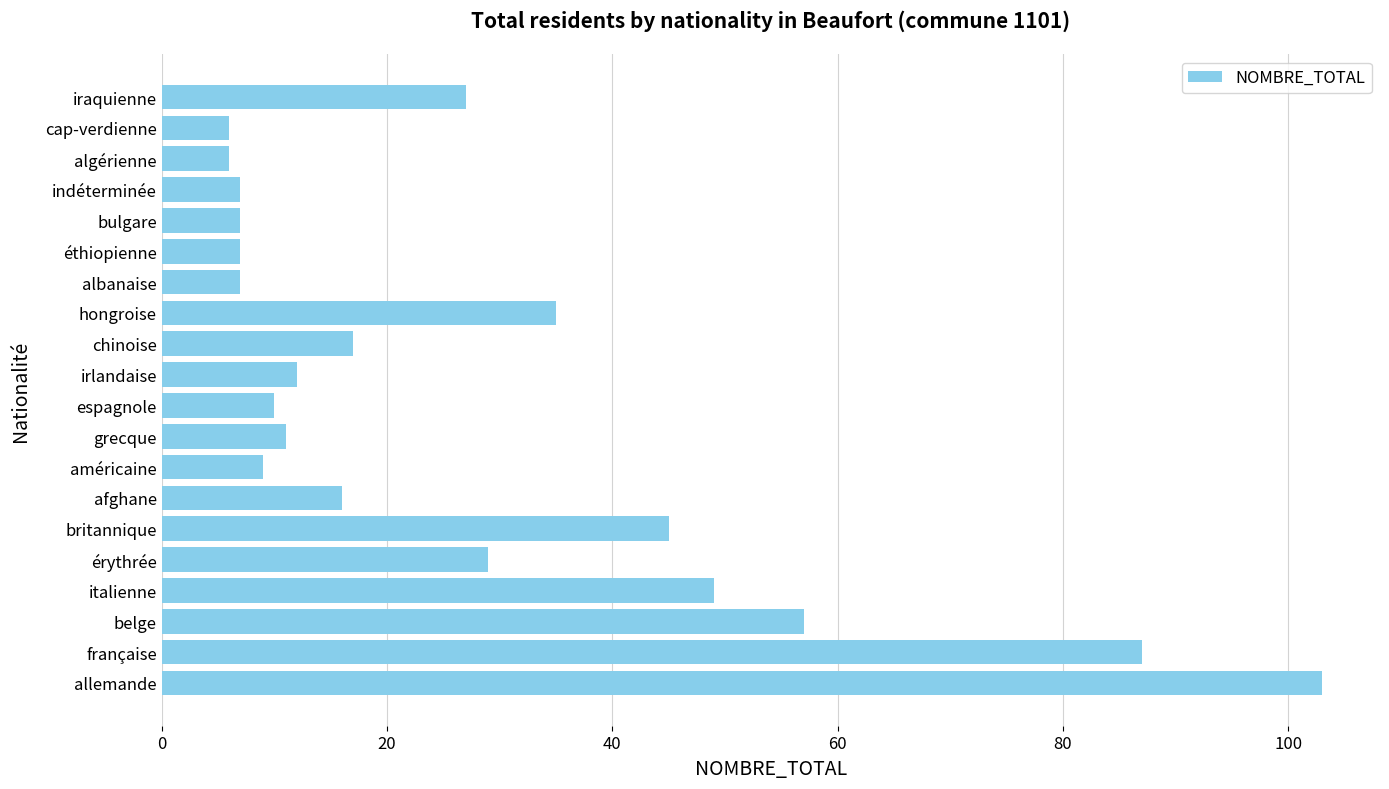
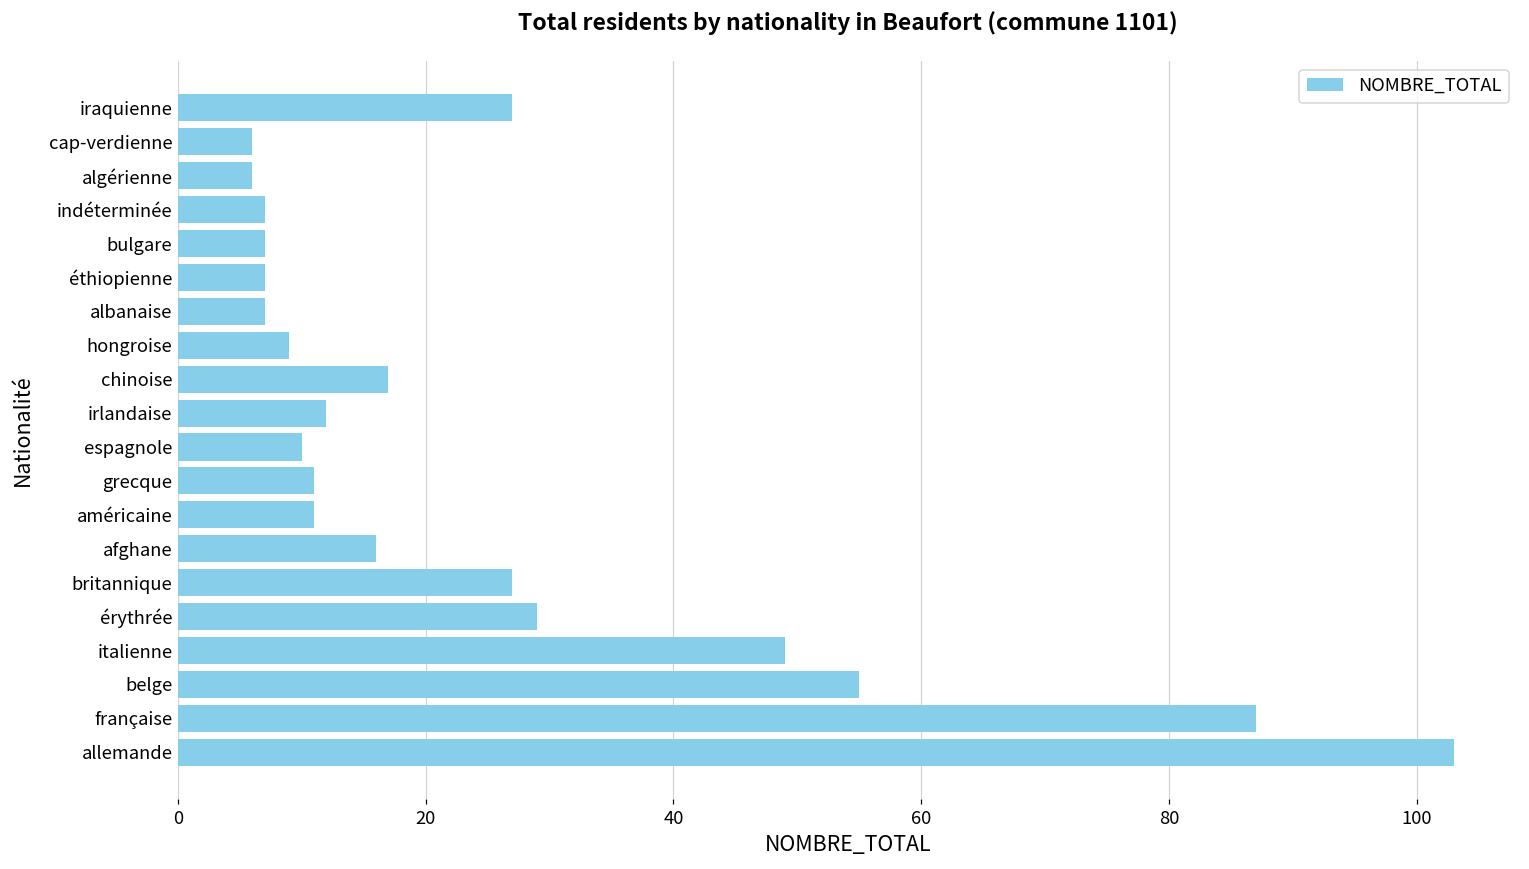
hongroise: 35 -> 9
américaine: 9 -> 11
britannique: 45 -> 27
belge: 57 -> 55
